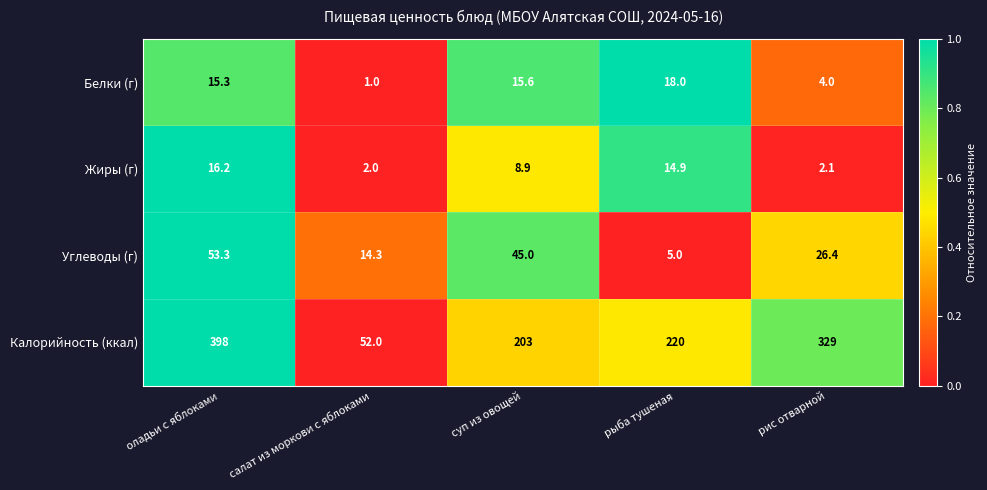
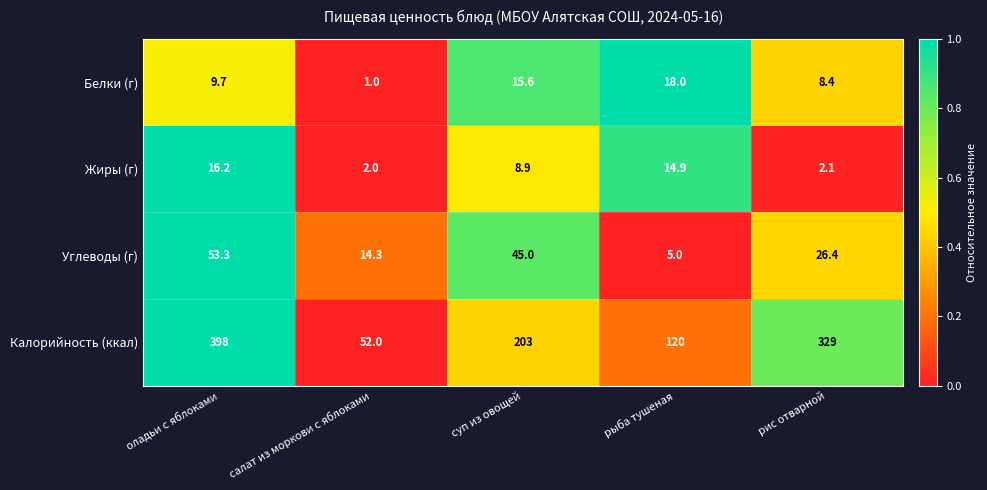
Белки (г), оладьи с яблоками: 15.3 -> 9.7
Белки (г), рис отварной: 4.0 -> 8.4
Калорийность (ккал), рыба тушеная: 220 -> 120
